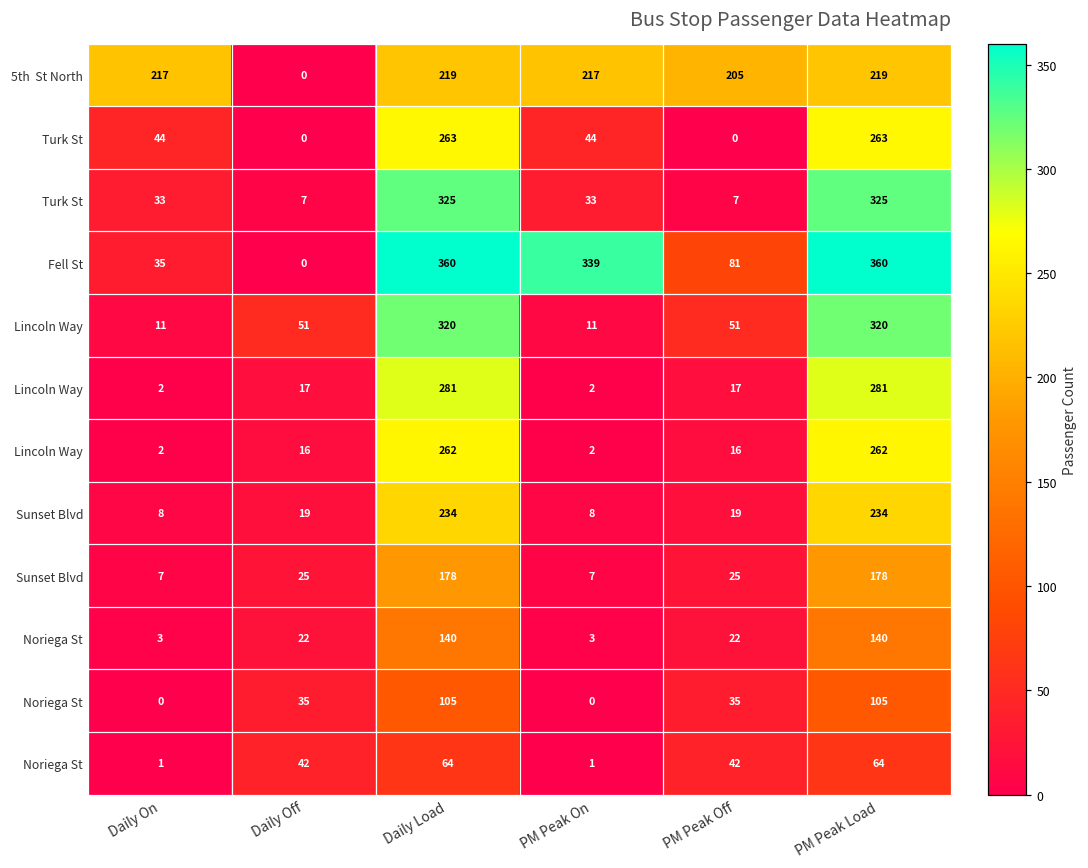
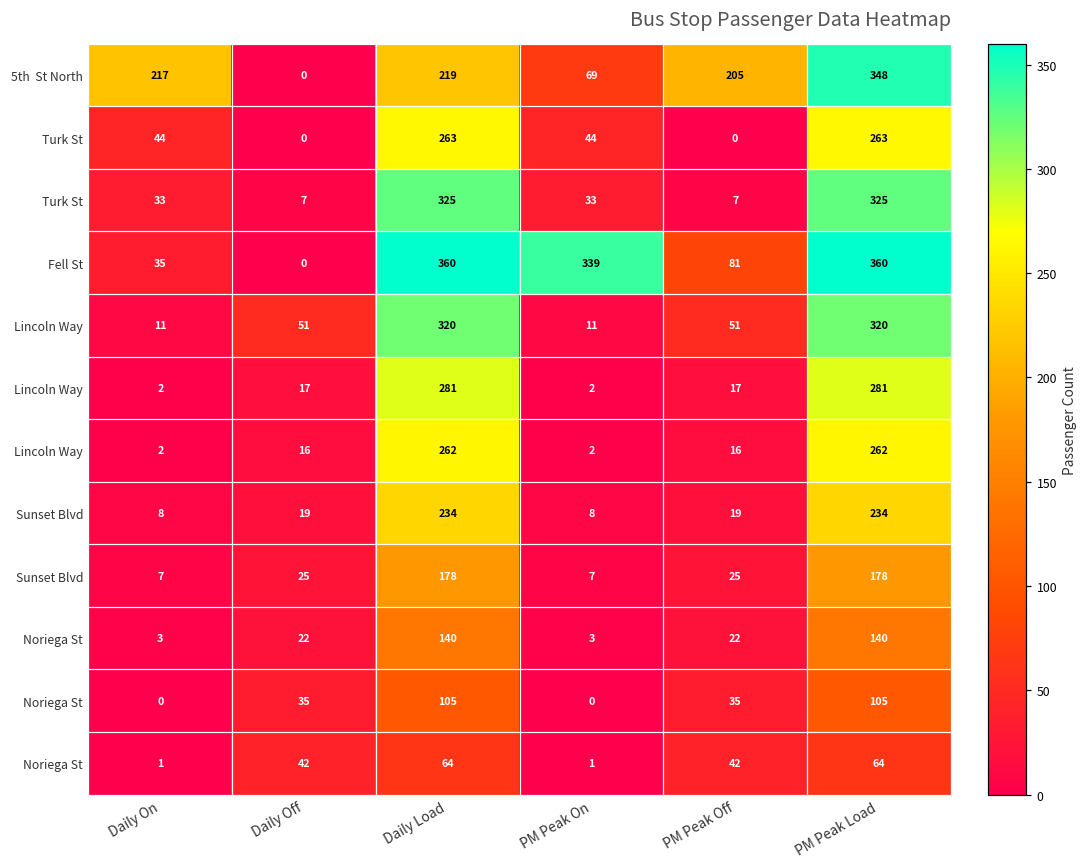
5th St North, PM Peak On: 217 -> 69
5th St North, PM Peak Load: 219 -> 348
